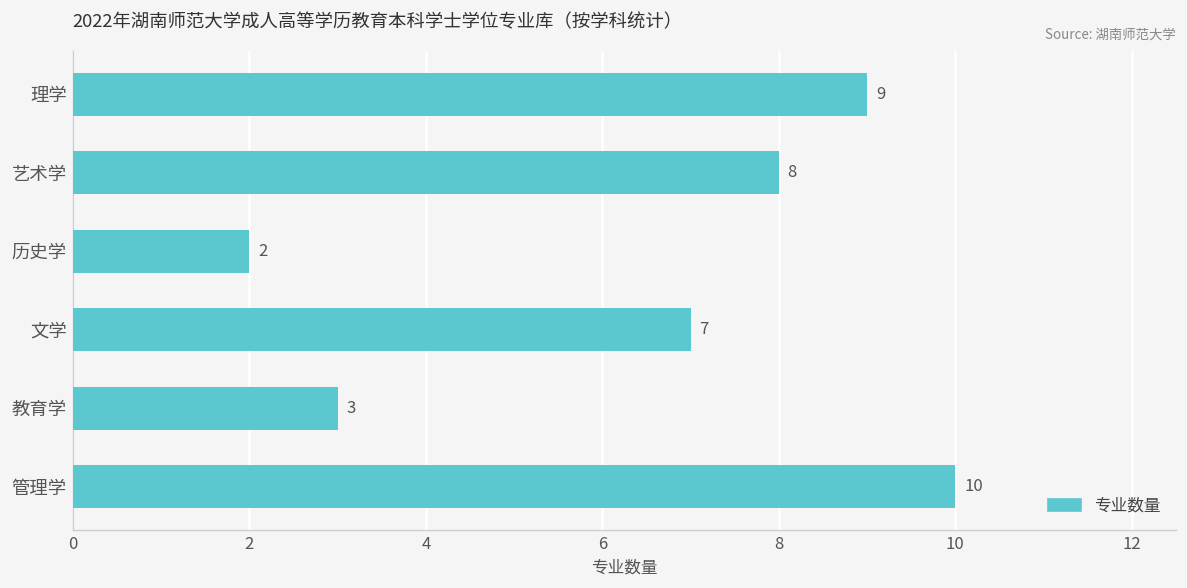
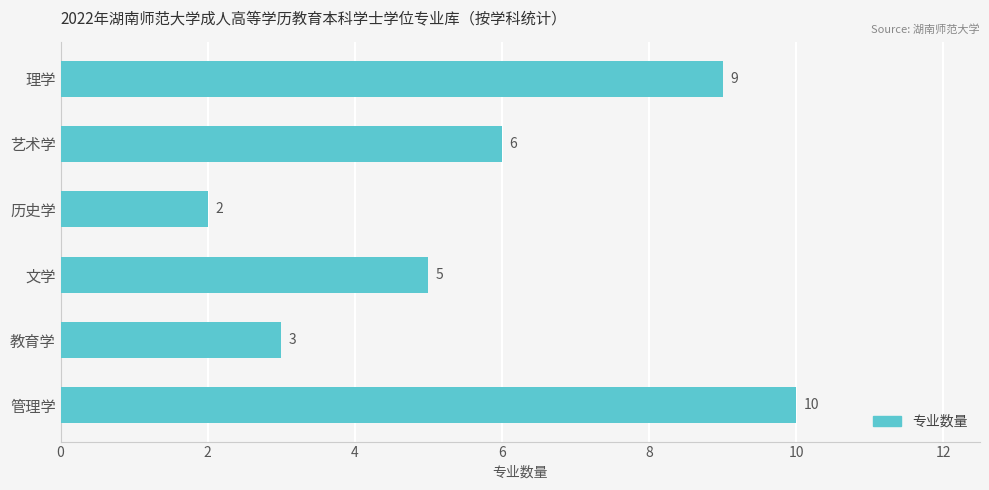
艺术学: 8 -> 6
文学: 7 -> 5
